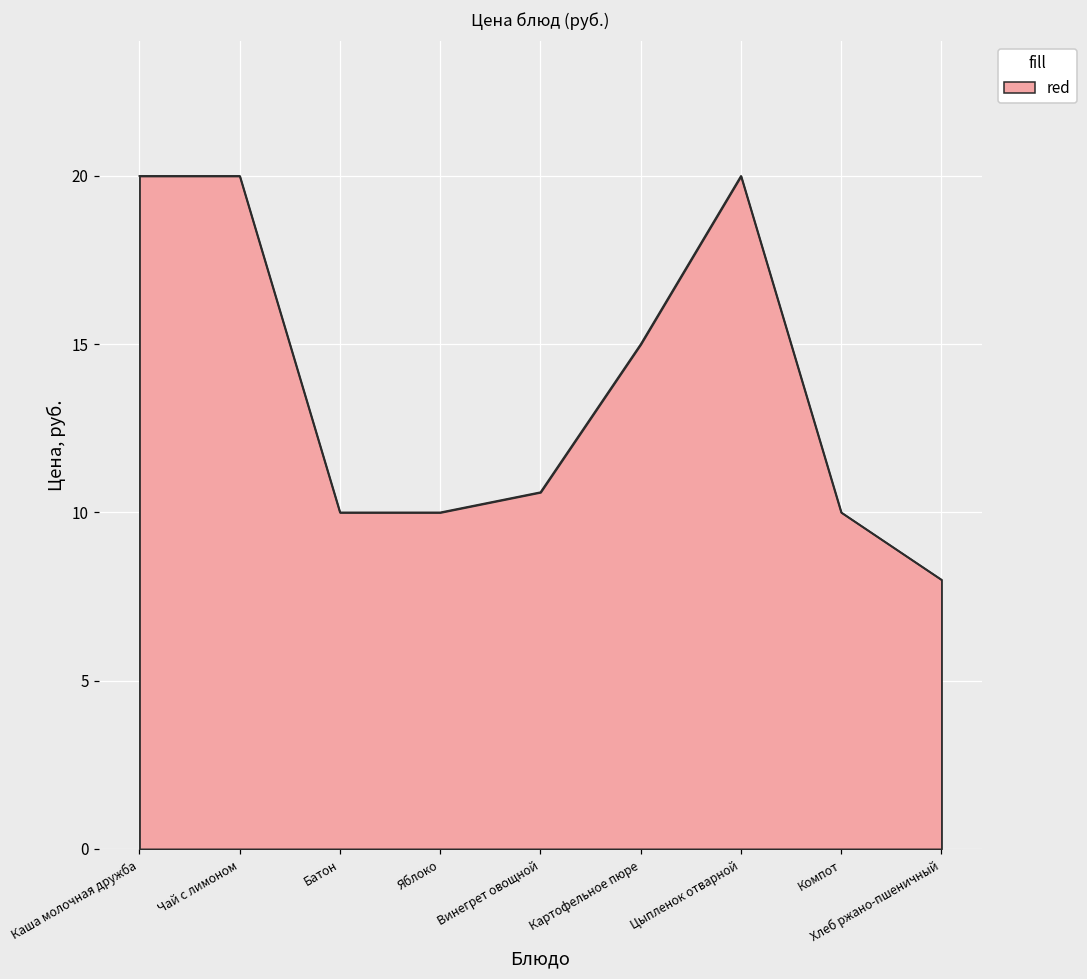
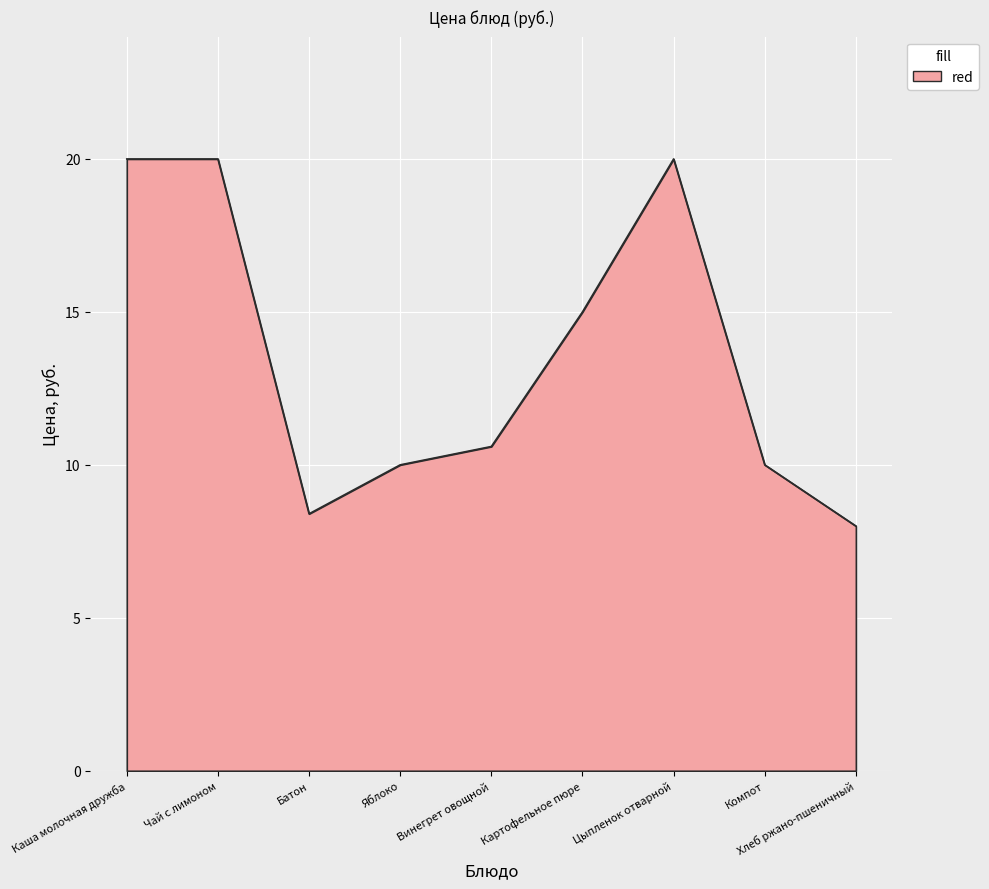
Батон: 10.0 -> 8.4
